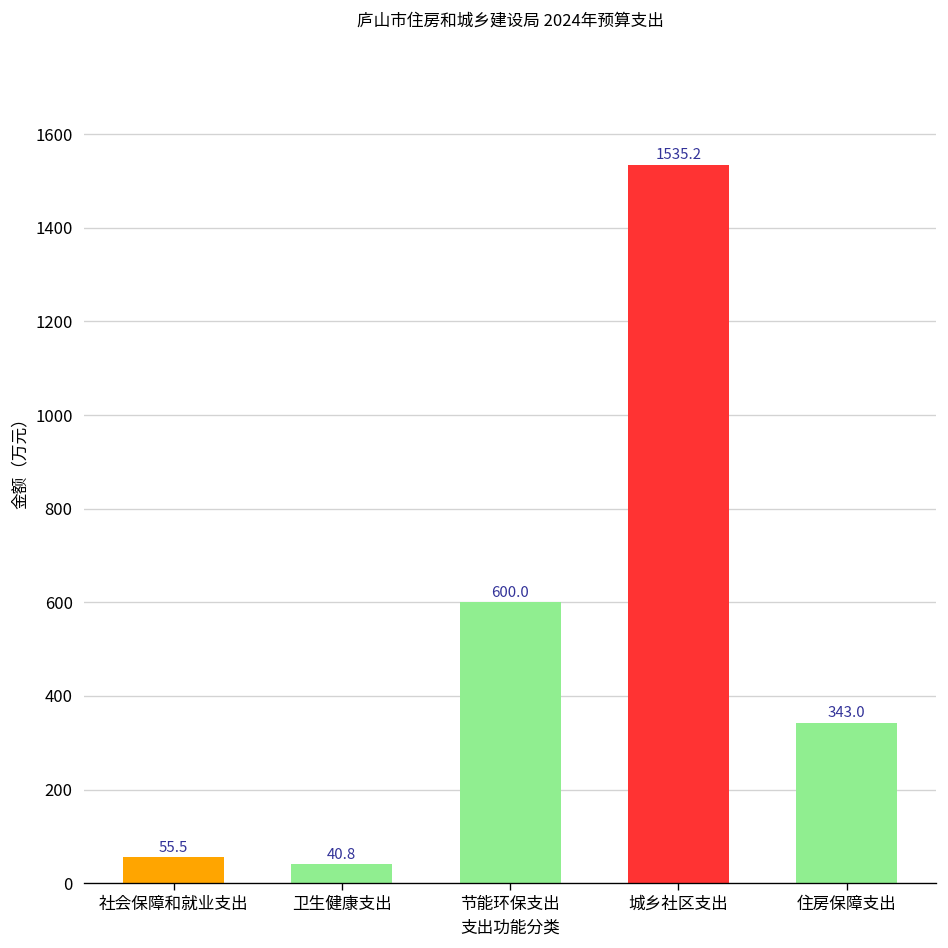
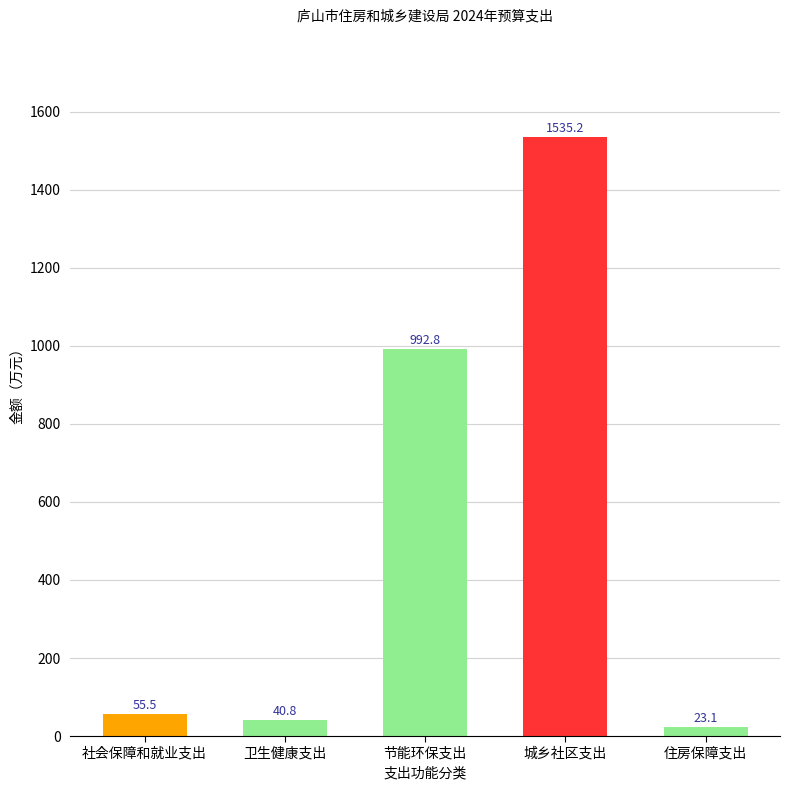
节能环保支出: 600.0 -> 992.8
住房保障支出: 343.0 -> 23.1
